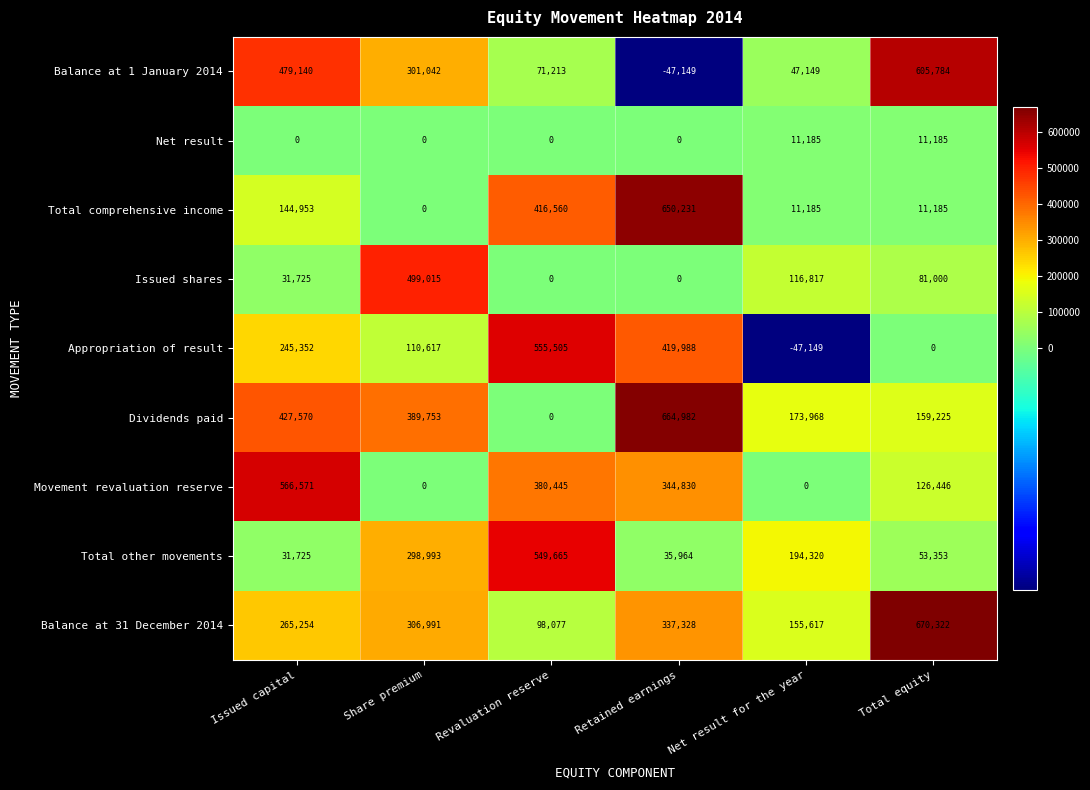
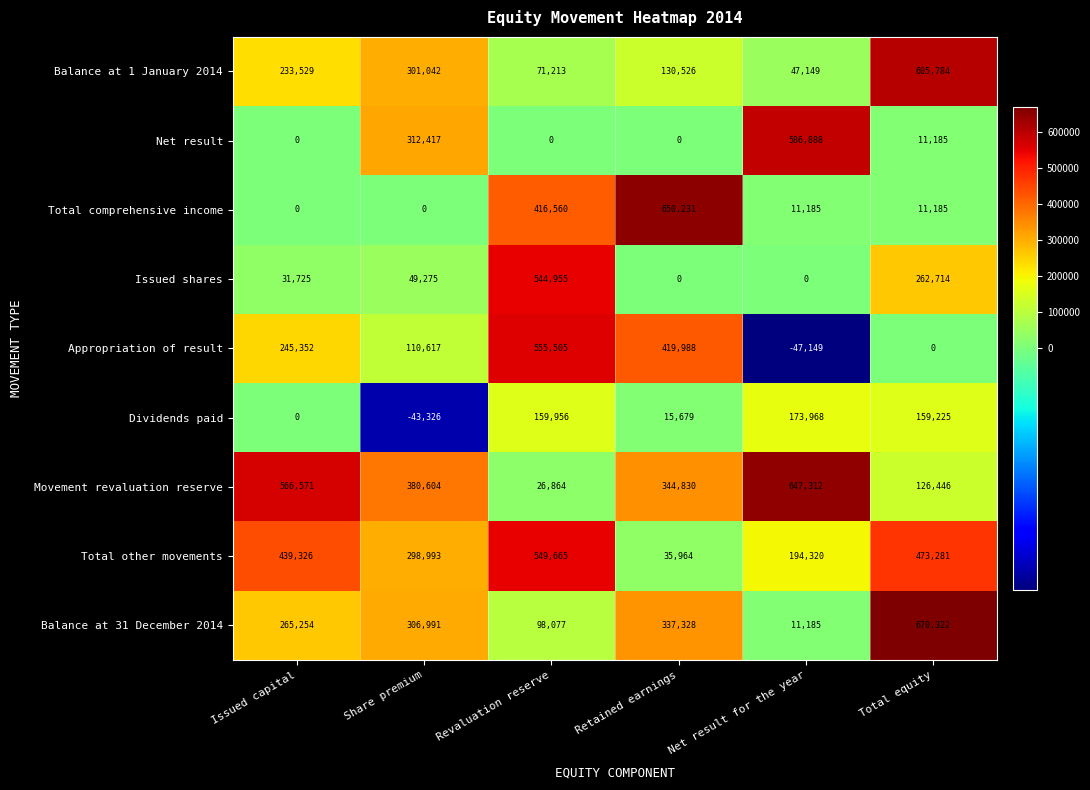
Balance at 1 January 2014, Issued capital: 479,140 -> 233,529
Balance at 1 January 2014, Retained earnings: -47,149 -> 130,526
Net result, Share premium: 0 -> 312,417
Net result, Net result for the year: 11,185 -> 586,888
Total comprehensive income, Issued capital: 144,953 -> 0
Issued shares, Share premium: 499,015 -> 49,275
Issued shares, Revaluation reserve: 0 -> 544,955
Issued shares, Net result for the year: 116,817 -> 0
Issued shares, Total equity: 81,000 -> 262,714
Dividends paid, Issued capital: 427,570 -> 0
Dividends paid, Share premium: 389,753 -> -43,326
Dividends paid, Revaluation reserve: 0 -> 159,956
Dividends paid, Retained earnings: 664,982 -> 15,679
Movement revaluation reserve, Share premium: 0 -> 380,604
Movement revaluation reserve, Revaluation reserve: 380,445 -> 26,864
Movement revaluation reserve, Net result for the year: 0 -> 647,312
Total other movements, Issued capital: 31,725 -> 439,326
Total other movements, Total equity: 53,353 -> 473,281
Balance at 31 December 2014, Net result for the year: 155,617 -> 11,185
